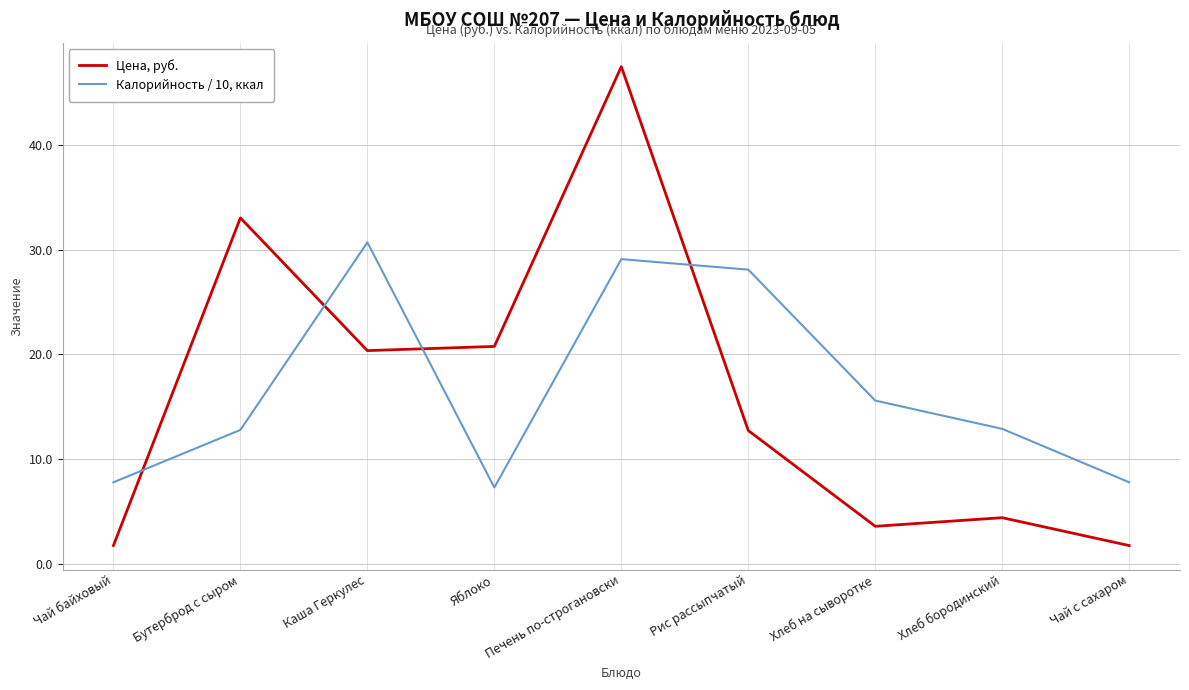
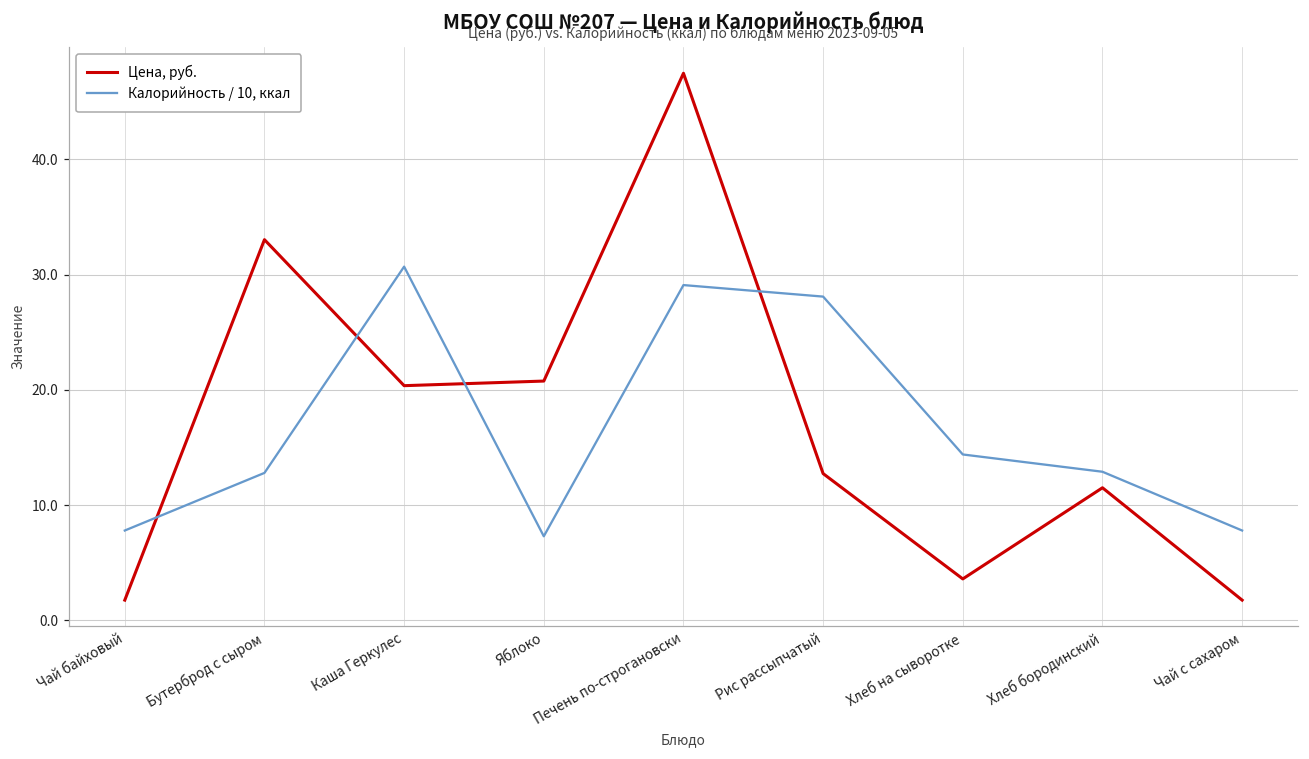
Калорийность / 10, ккал, Хлеб на сыворотке: 15.6 -> 14.4
Цена, руб., Хлеб бородинский: 4.4 -> 11.5
